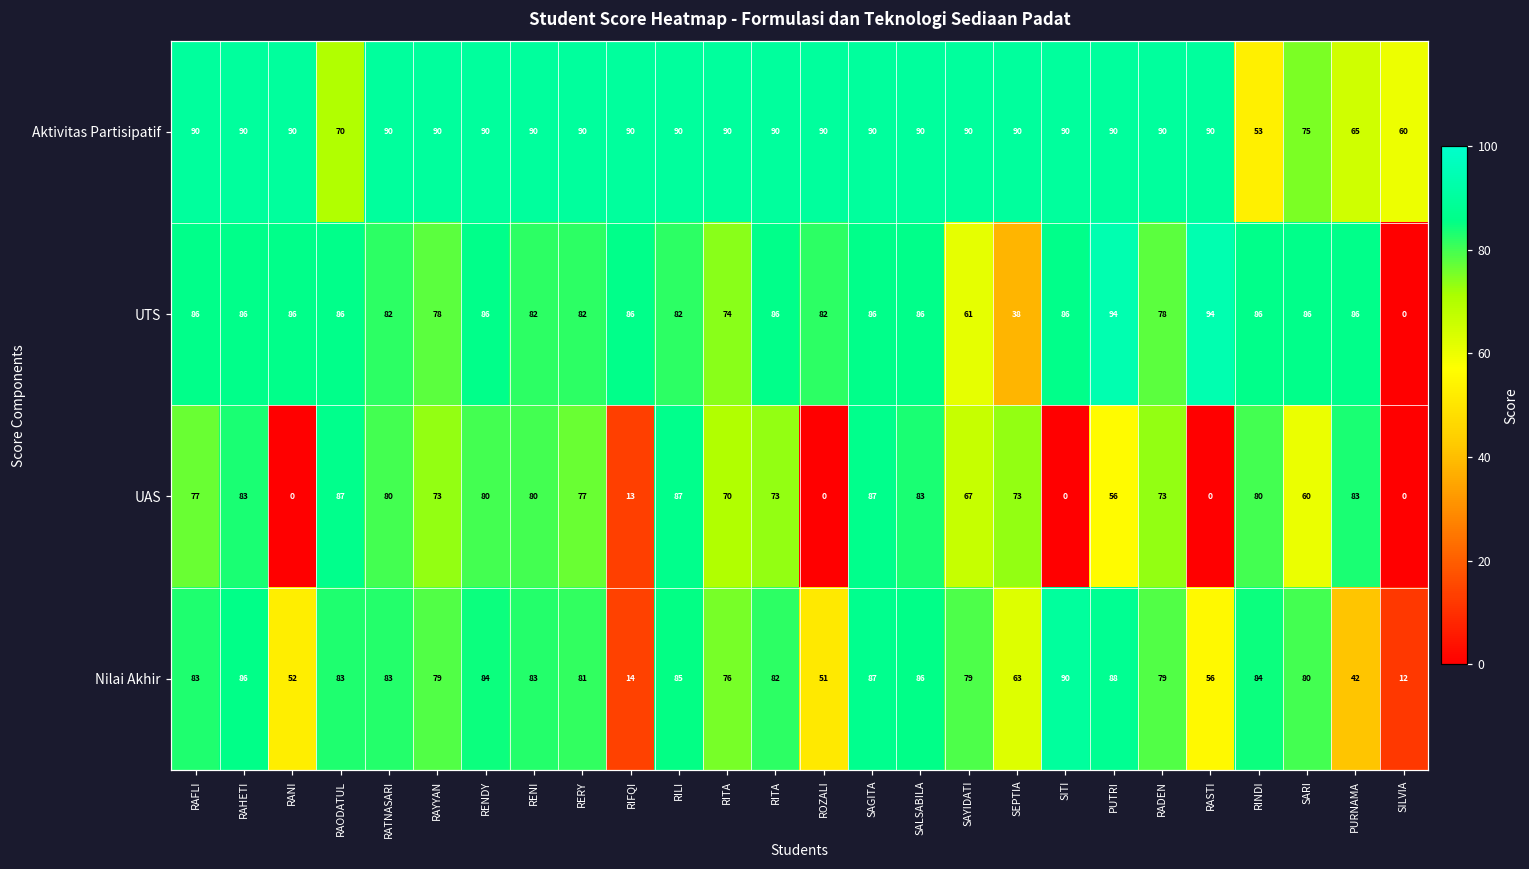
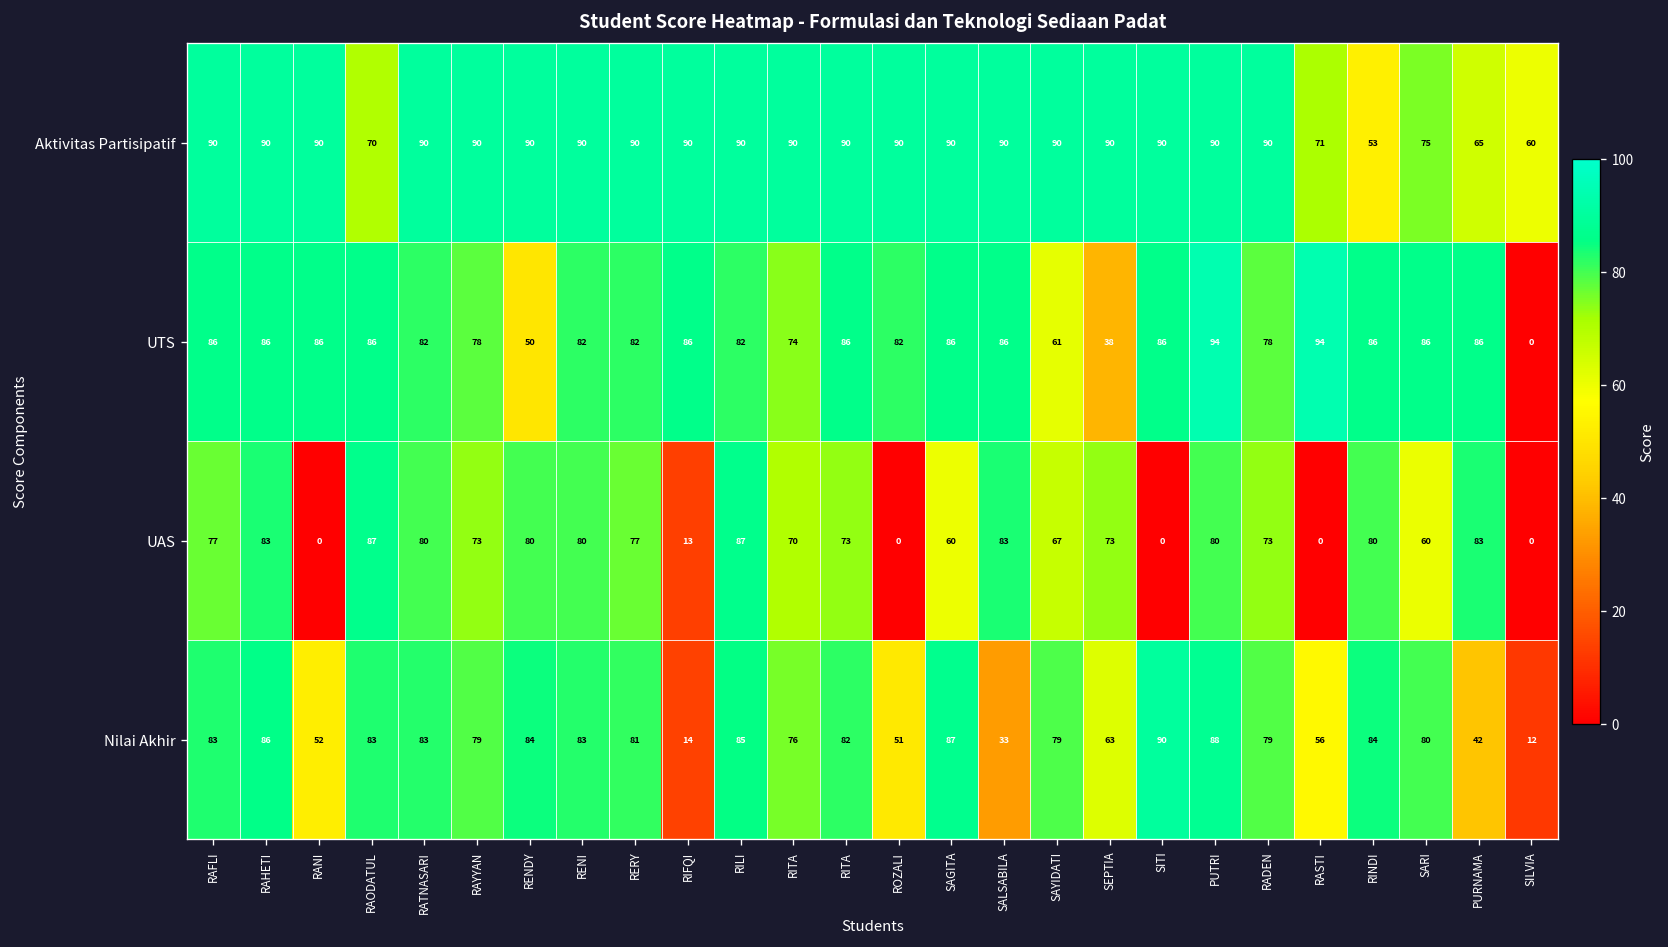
Aktivitas Partisipatif, RASTI: 90 -> 71
UTS, RENDY: 86 -> 50
UAS, SAGITA: 87 -> 60
UAS, PUTRI: 56 -> 80
Nilai Akhir, SALSABILA: 86 -> 33
